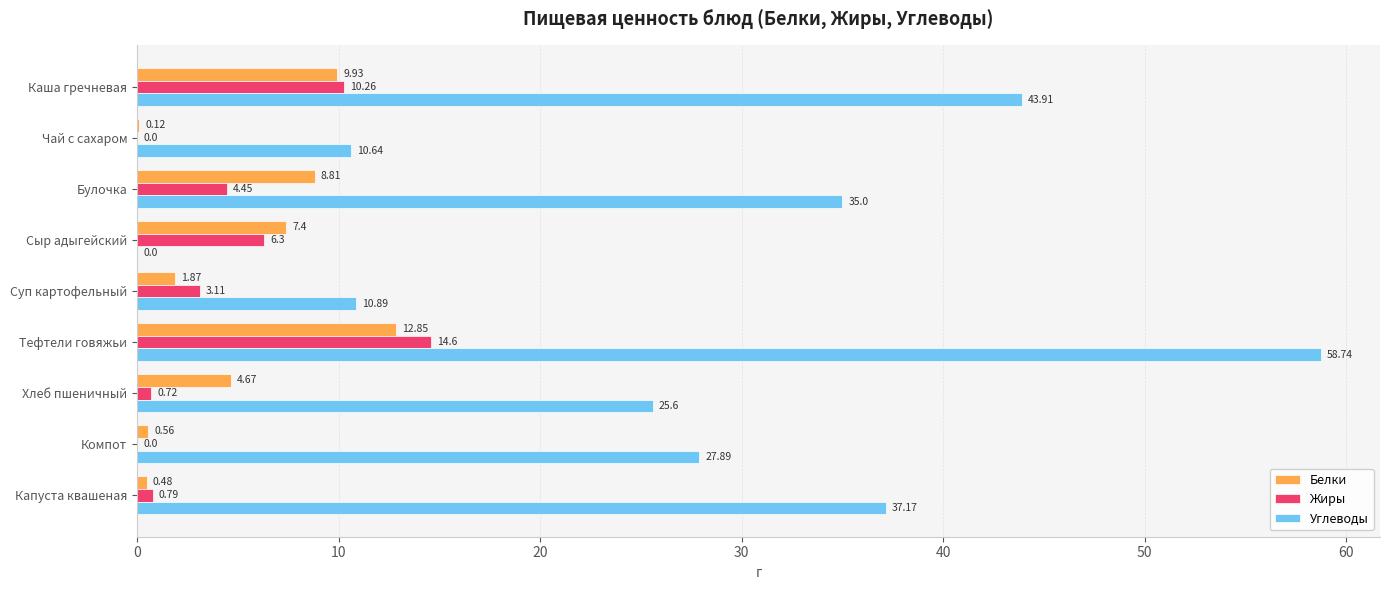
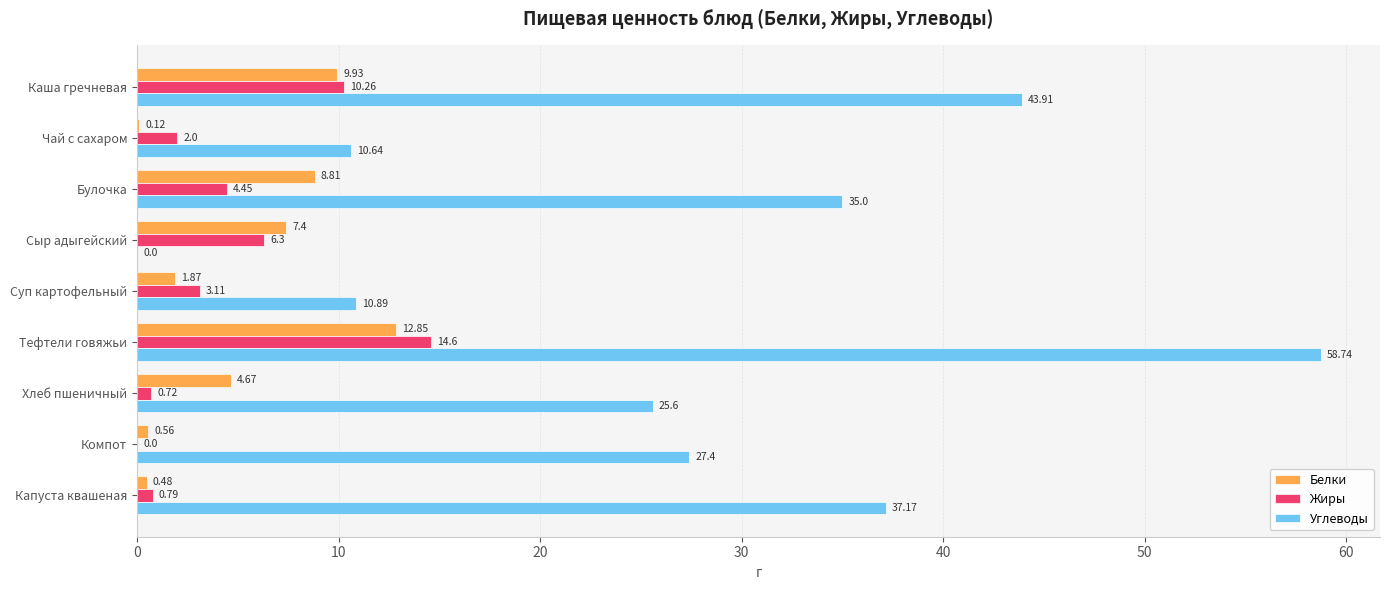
Жиры, Чай с сахаром: 0.0 -> 2.0
Углеводы, Компот: 27.89 -> 27.4
